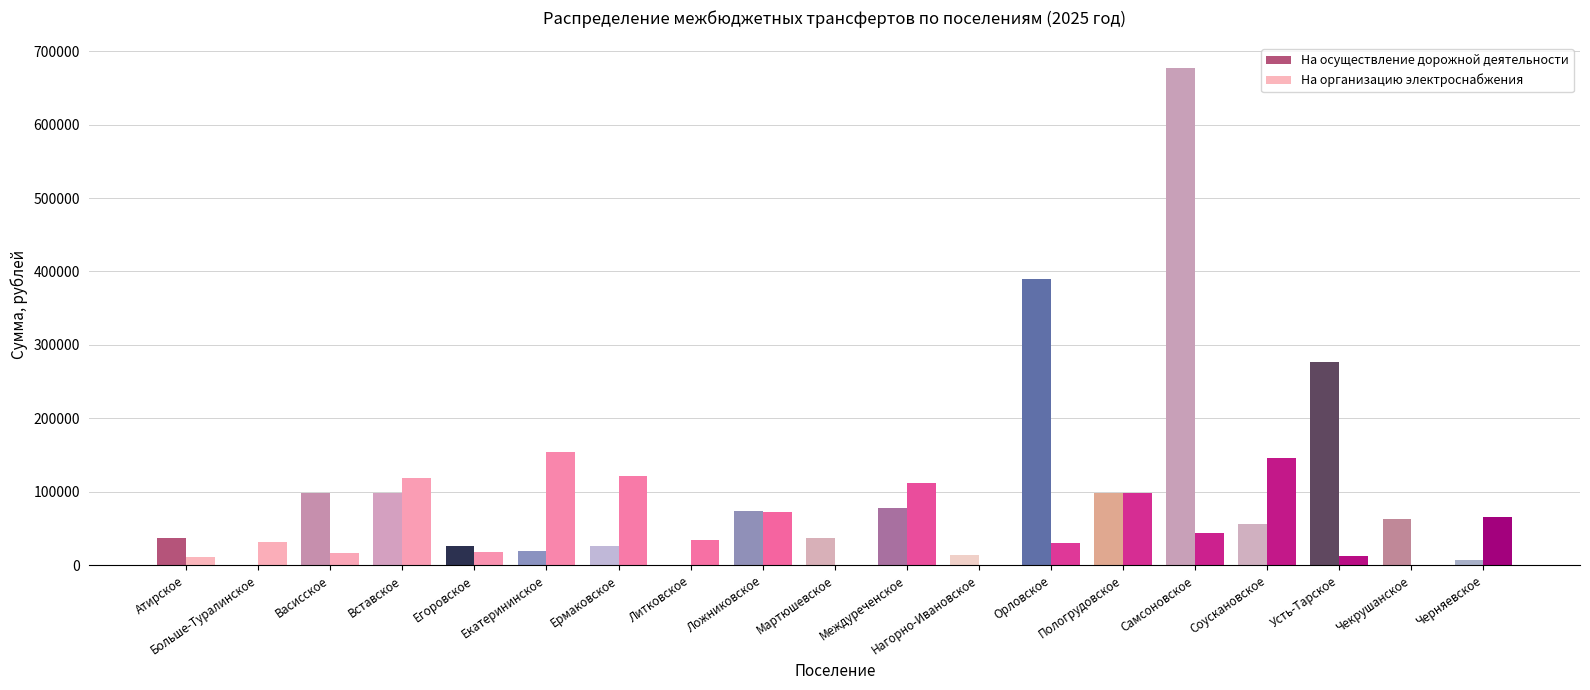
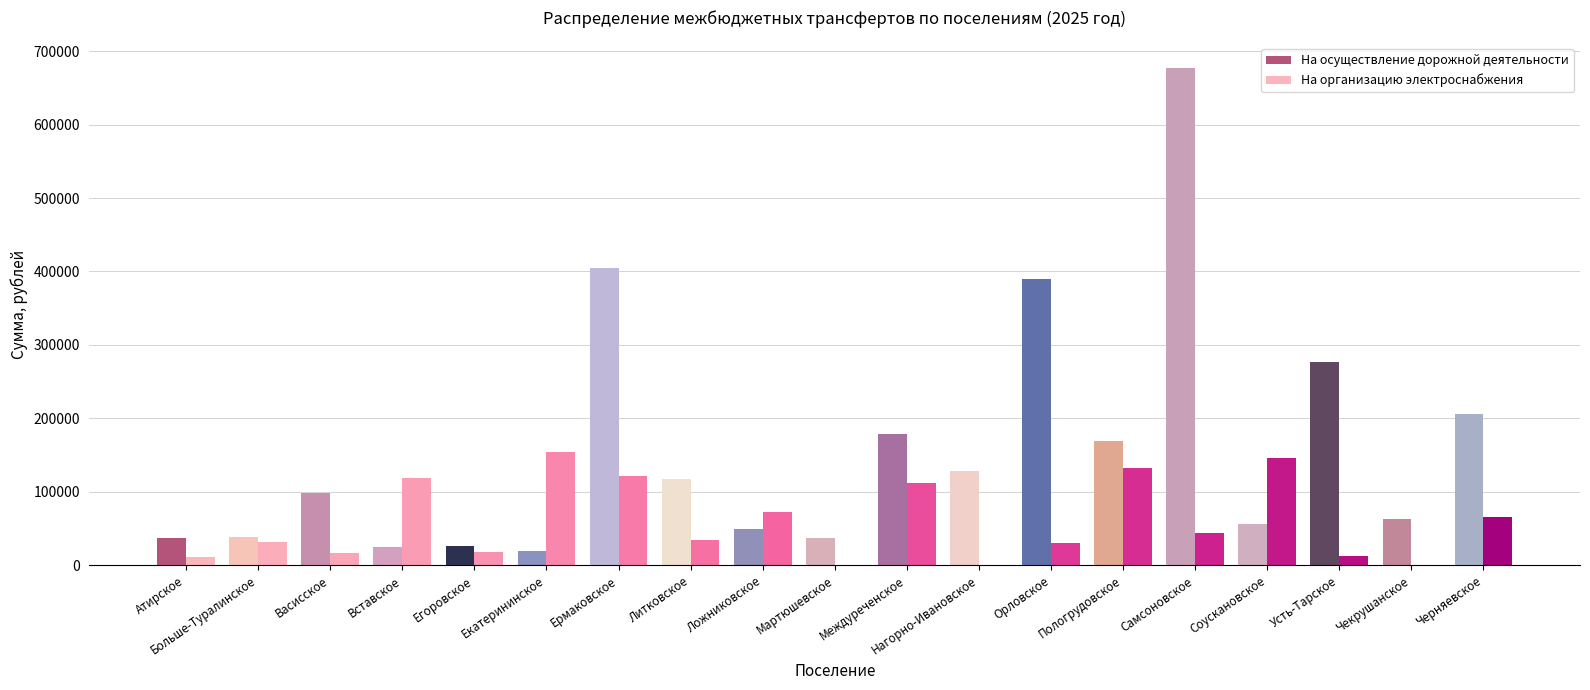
На осуществление дорожной деятельности, Больше-Туралинское: 0 -> 40000
На осуществление дорожной деятельности, Вставское: 100000 -> 30000
На осуществление дорожной деятельности, Ермаковское: 30000 -> 410000
На осуществление дорожной деятельности, Литковское: 0 -> 120000
На осуществление дорожной деятельности, Ложниковское: 70000 -> 50000
На осуществление дорожной деятельности, Междуреченское: 80000 -> 180000
На осуществление дорожной деятельности, Нагорно-Ивановское: 10000 -> 130000
На осуществление дорожной деятельности, Пологрудовское: 100000 -> 170000
На организацию электроснабжения, Пологрудовское: 100000 -> 130000
На осуществление дорожной деятельности, Черняевское: 10000 -> 210000
